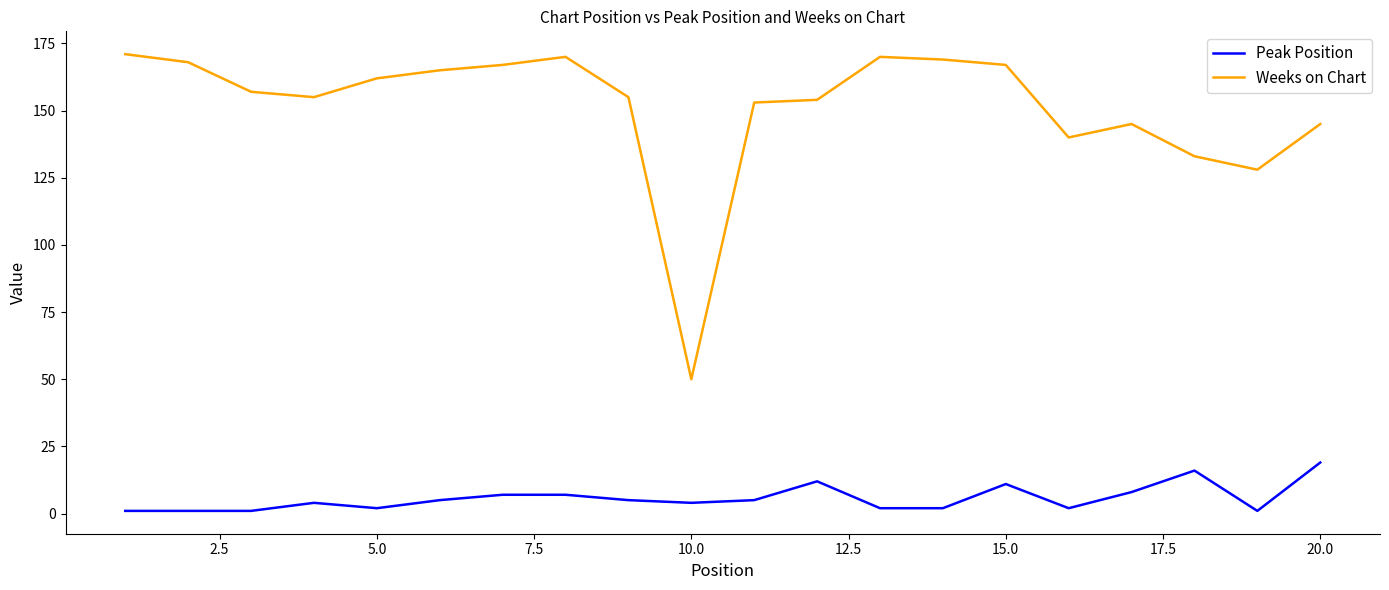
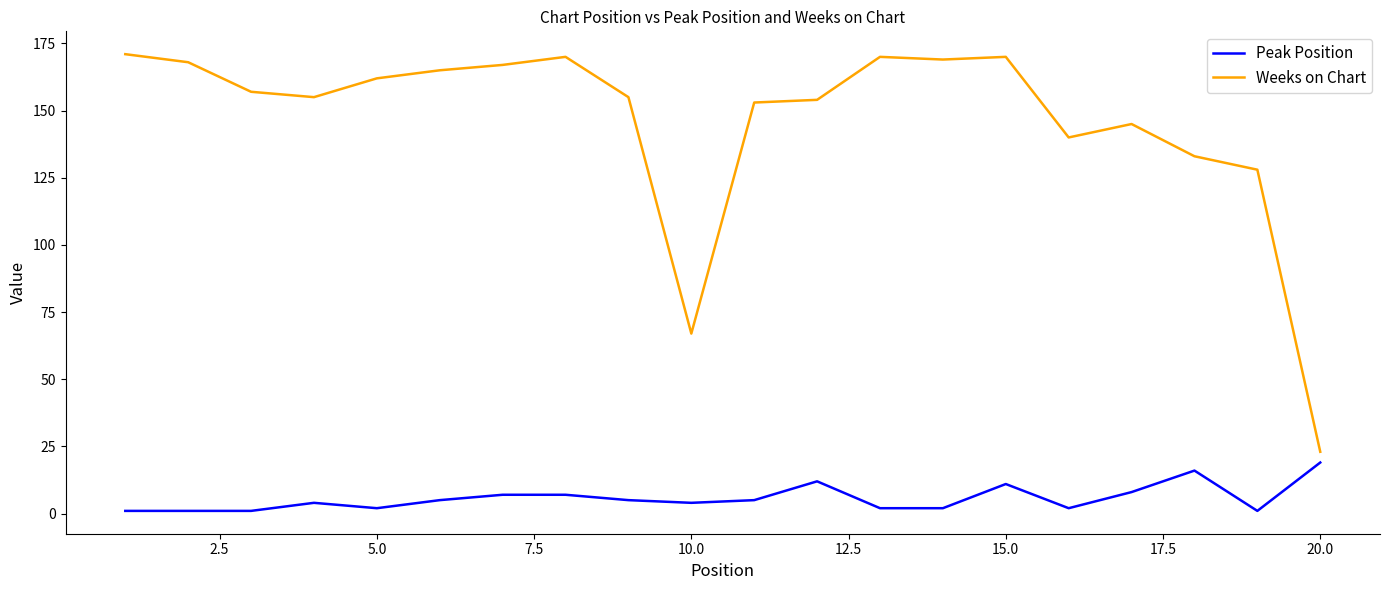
Weeks on Chart, 10.0: 50 -> 67
Weeks on Chart, 15.0: 167 -> 170
Weeks on Chart, 20.0: 145 -> 23
